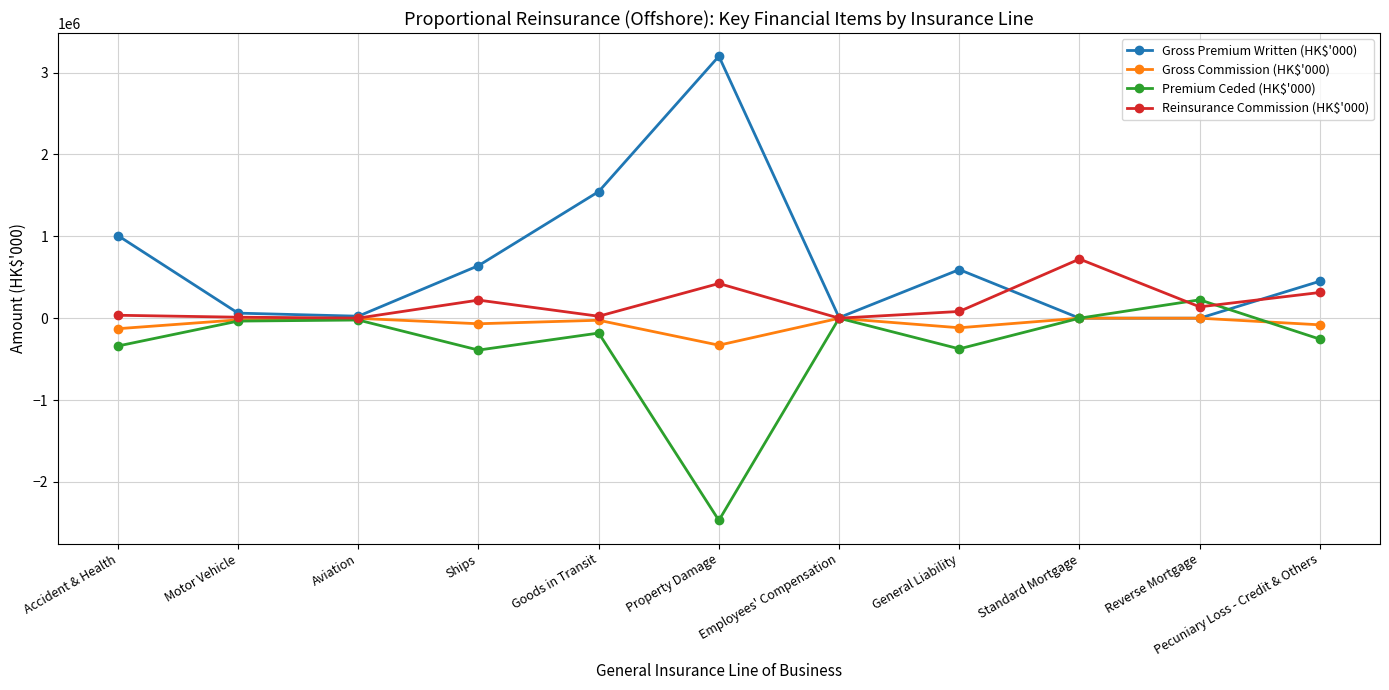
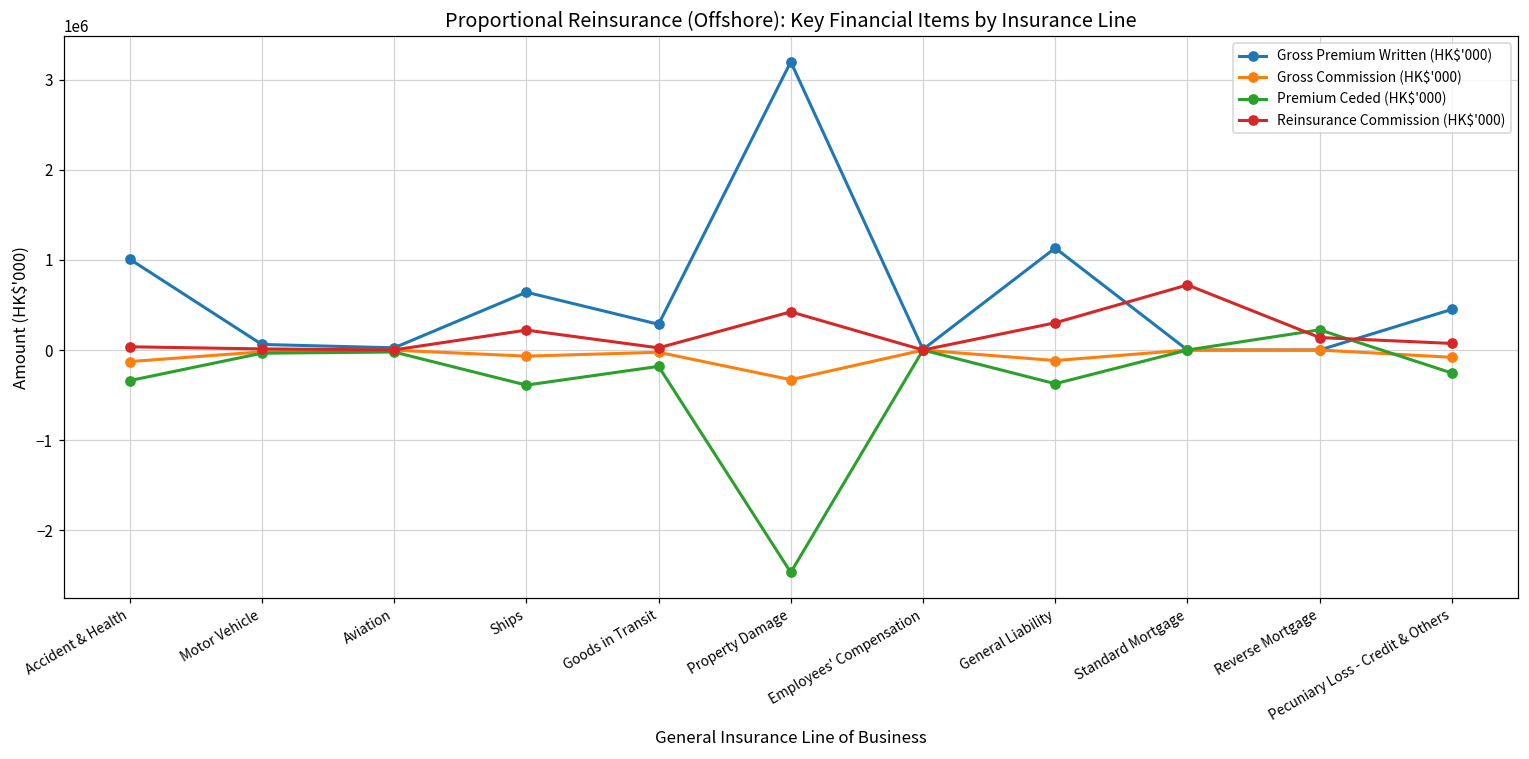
Gross Premium Written (HK$'000), Goods in Transit: 1500000 -> 300000
Gross Premium Written (HK$'000), General Liability: 600000 -> 1100000
Reinsurance Commission (HK$'000), General Liability: 100000 -> 300000
Reinsurance Commission (HK$'000), Pecuniary Loss - Credit & Others: 300000 -> 100000
